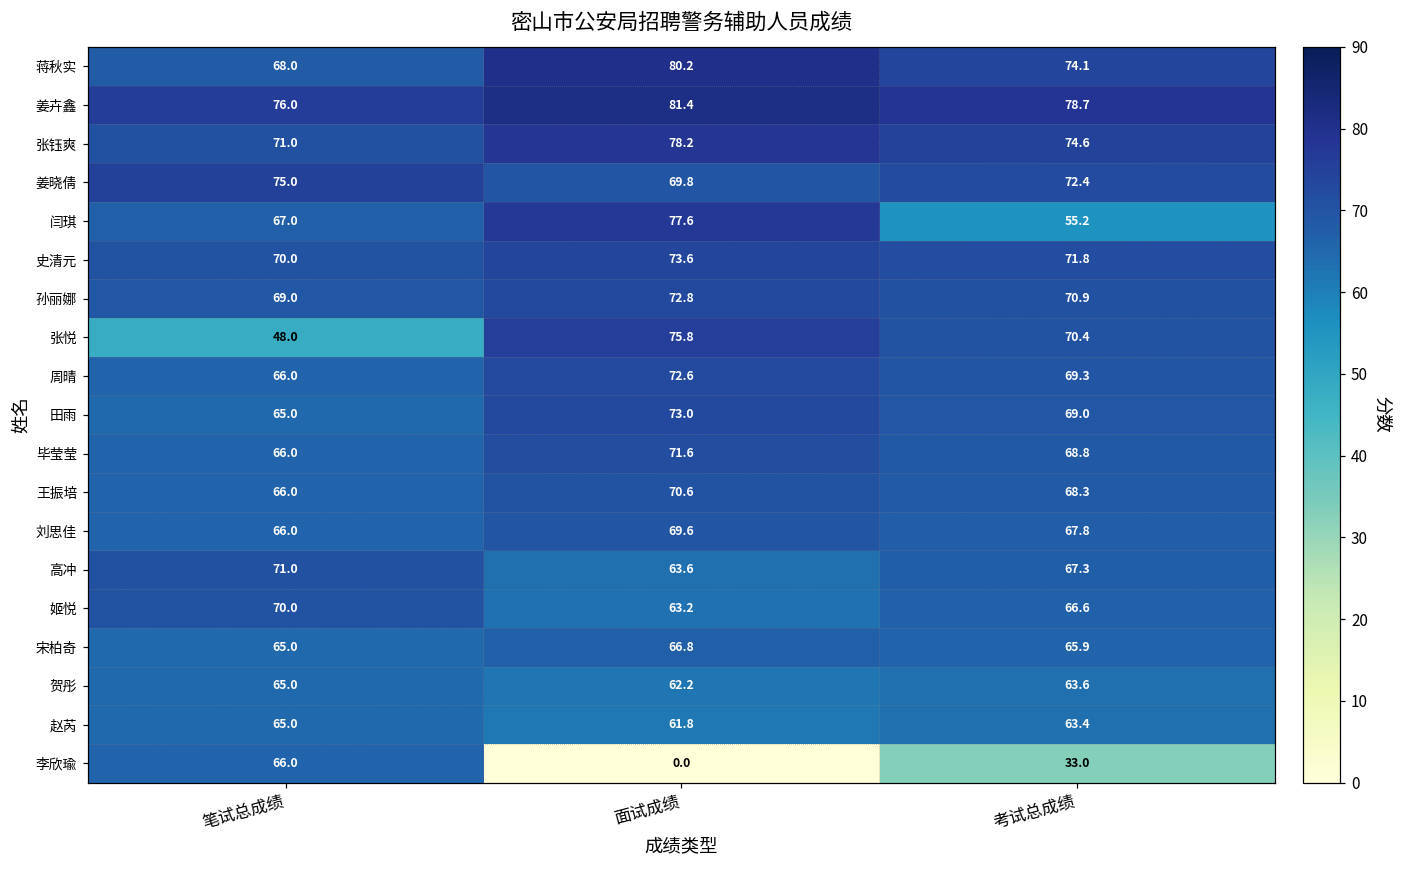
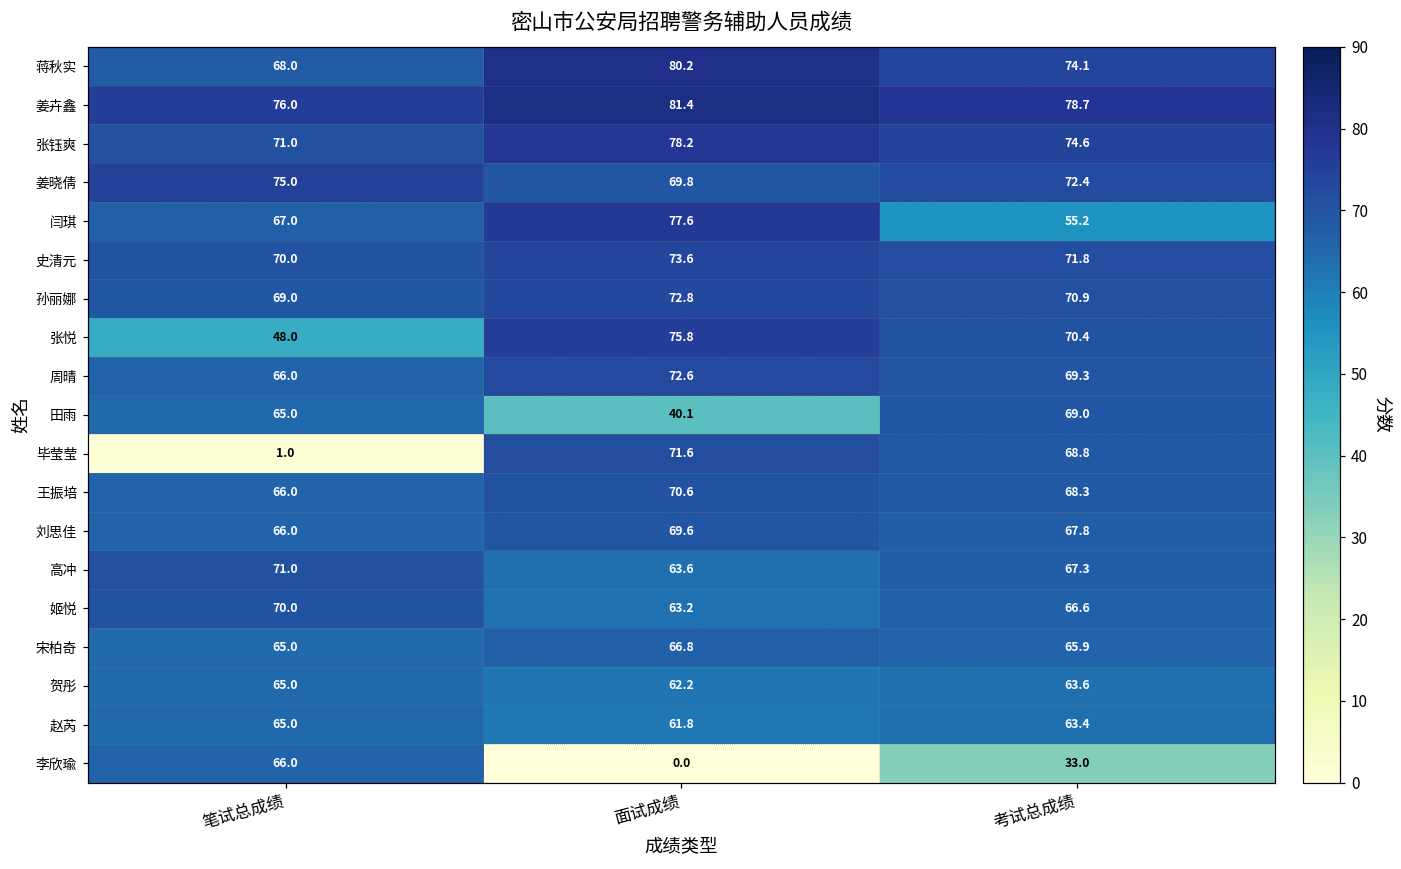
田雨, 面试成绩: 73.0 -> 40.1
毕莹莹, 笔试总成绩: 66.0 -> 1.0
